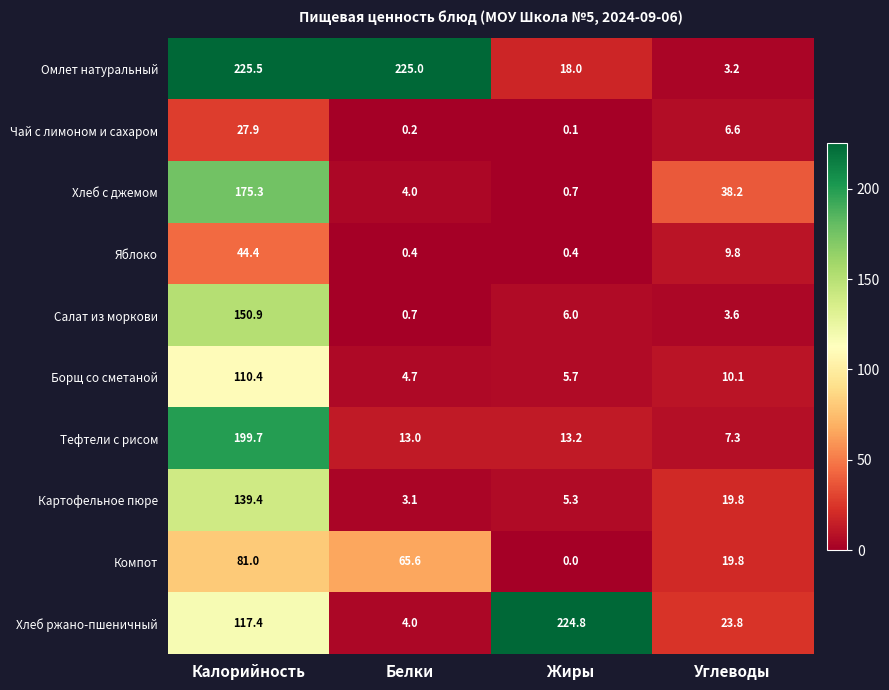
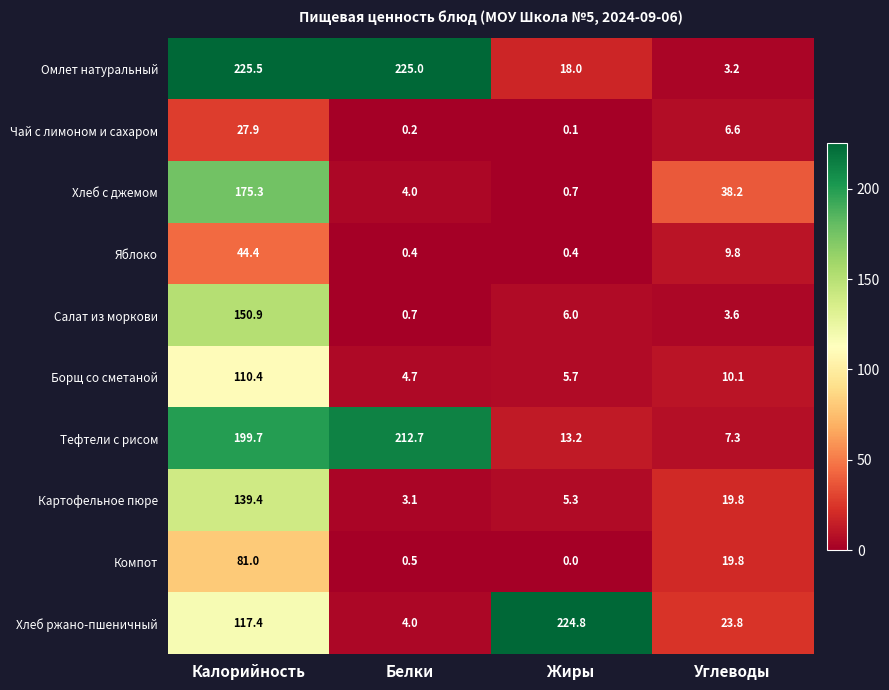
Тефтели с рисом, Белки: 13.0 -> 212.7
Компот, Белки: 65.6 -> 0.5
